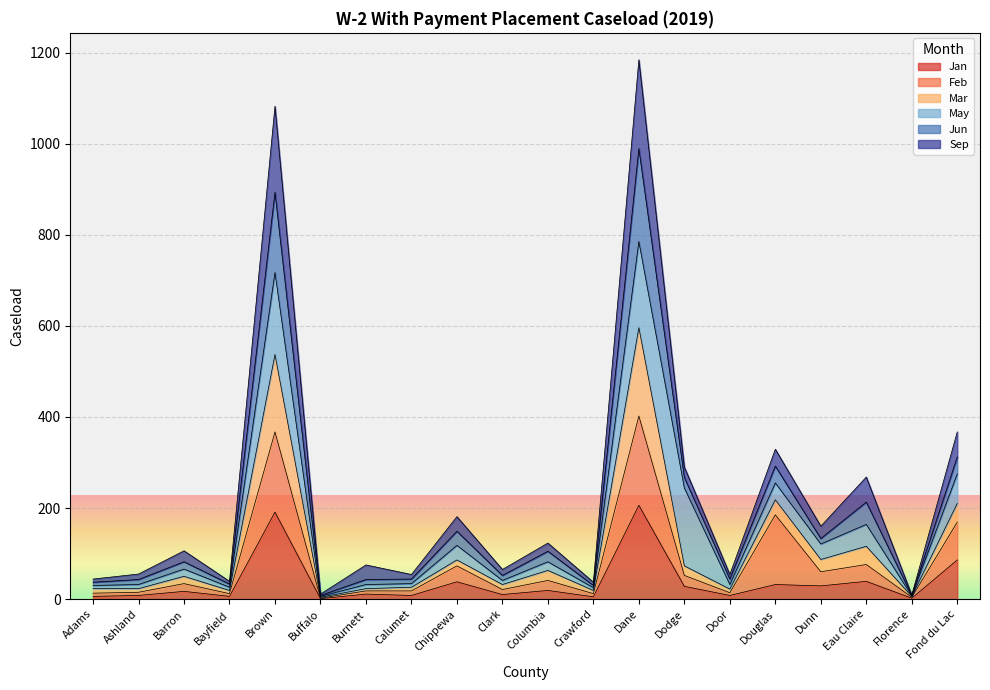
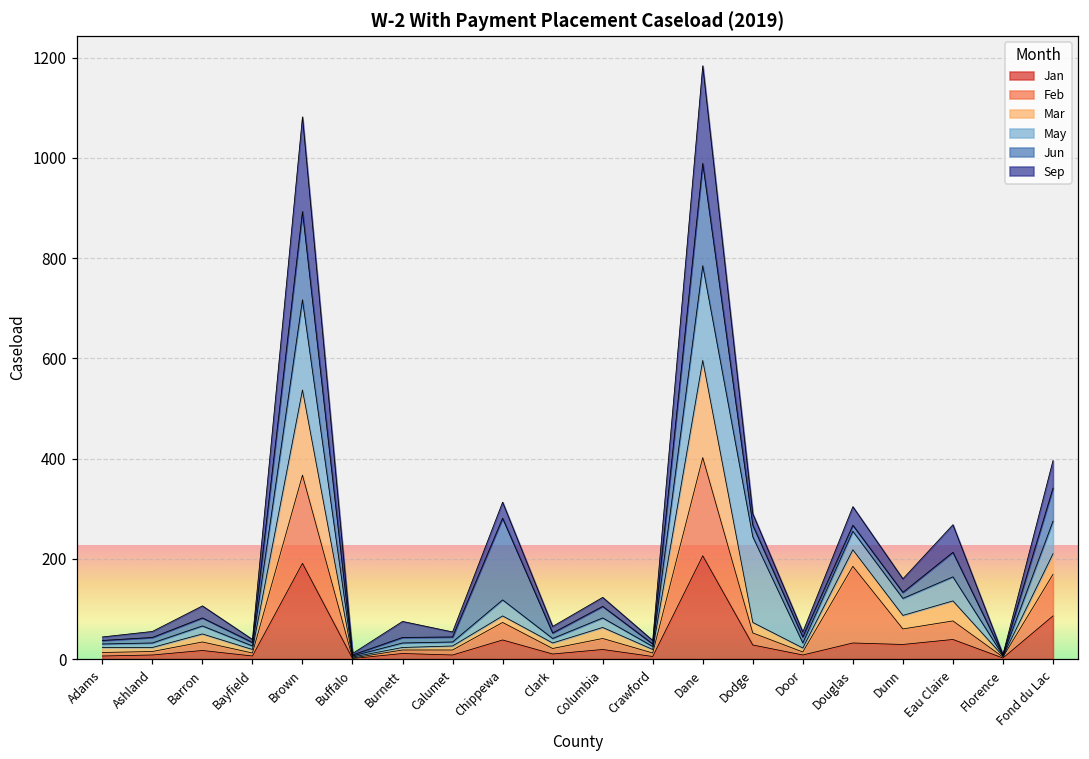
Jun, Chippewa: 30 -> 160
Jun, Douglas: 40 -> 10
Jun, Fond du Lac: 40 -> 70
